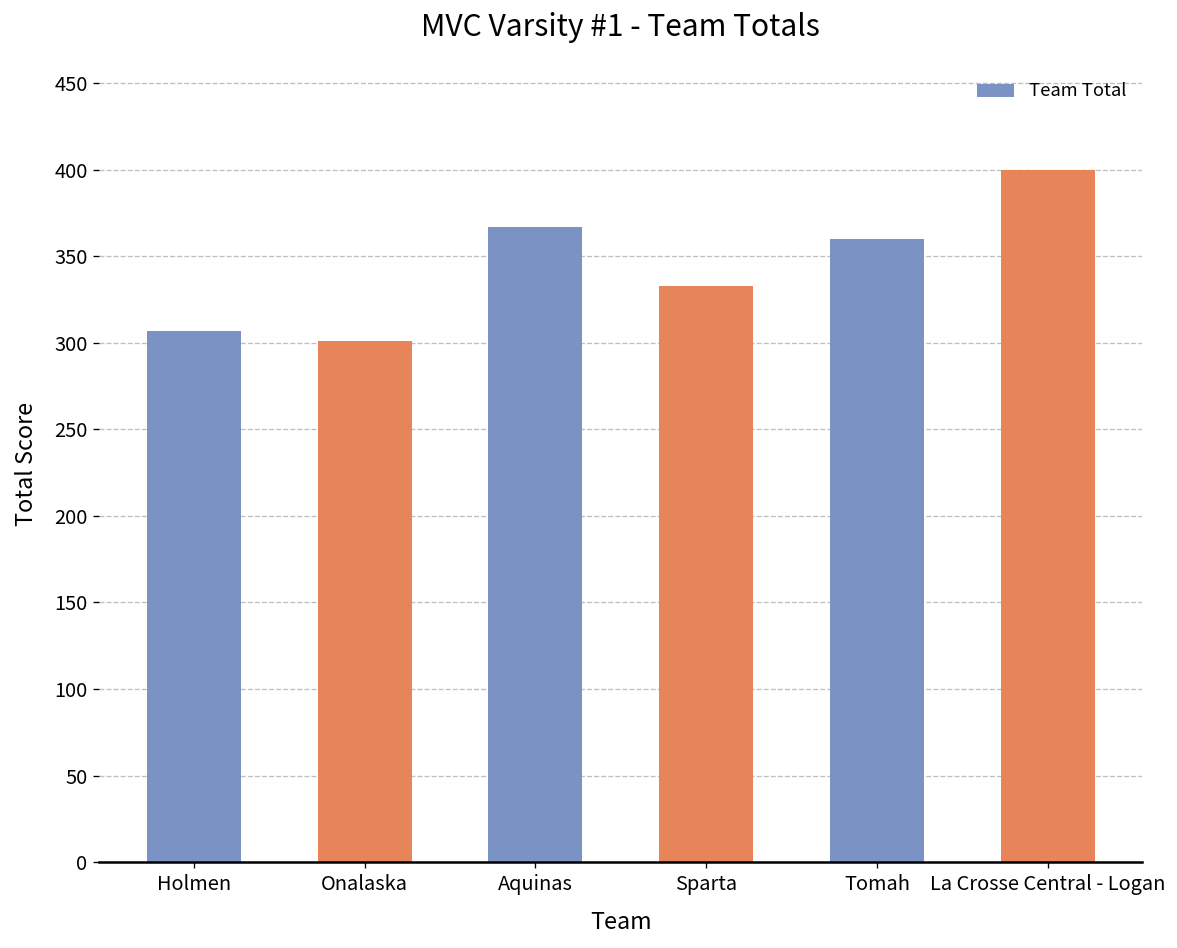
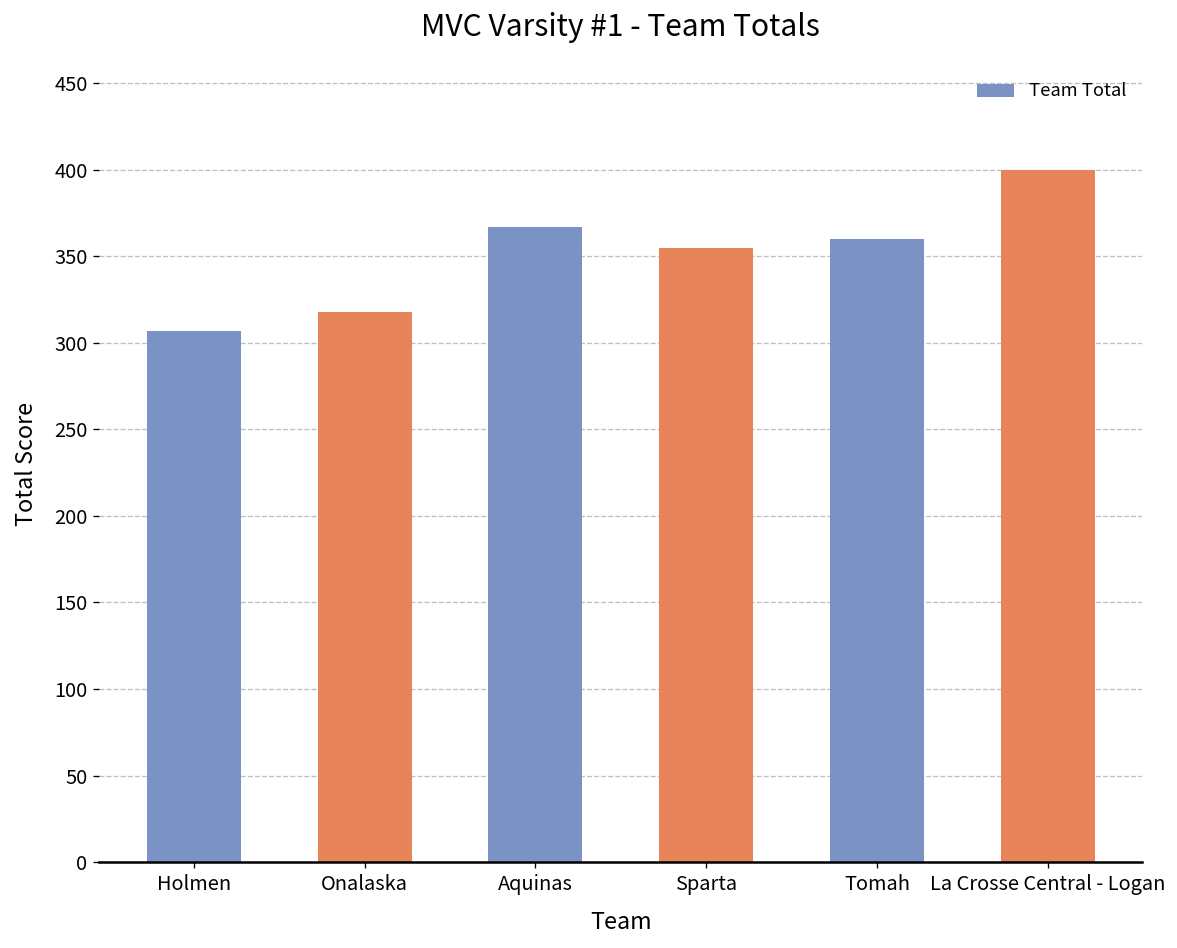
Onalaska: 301 -> 318
Sparta: 333 -> 355
